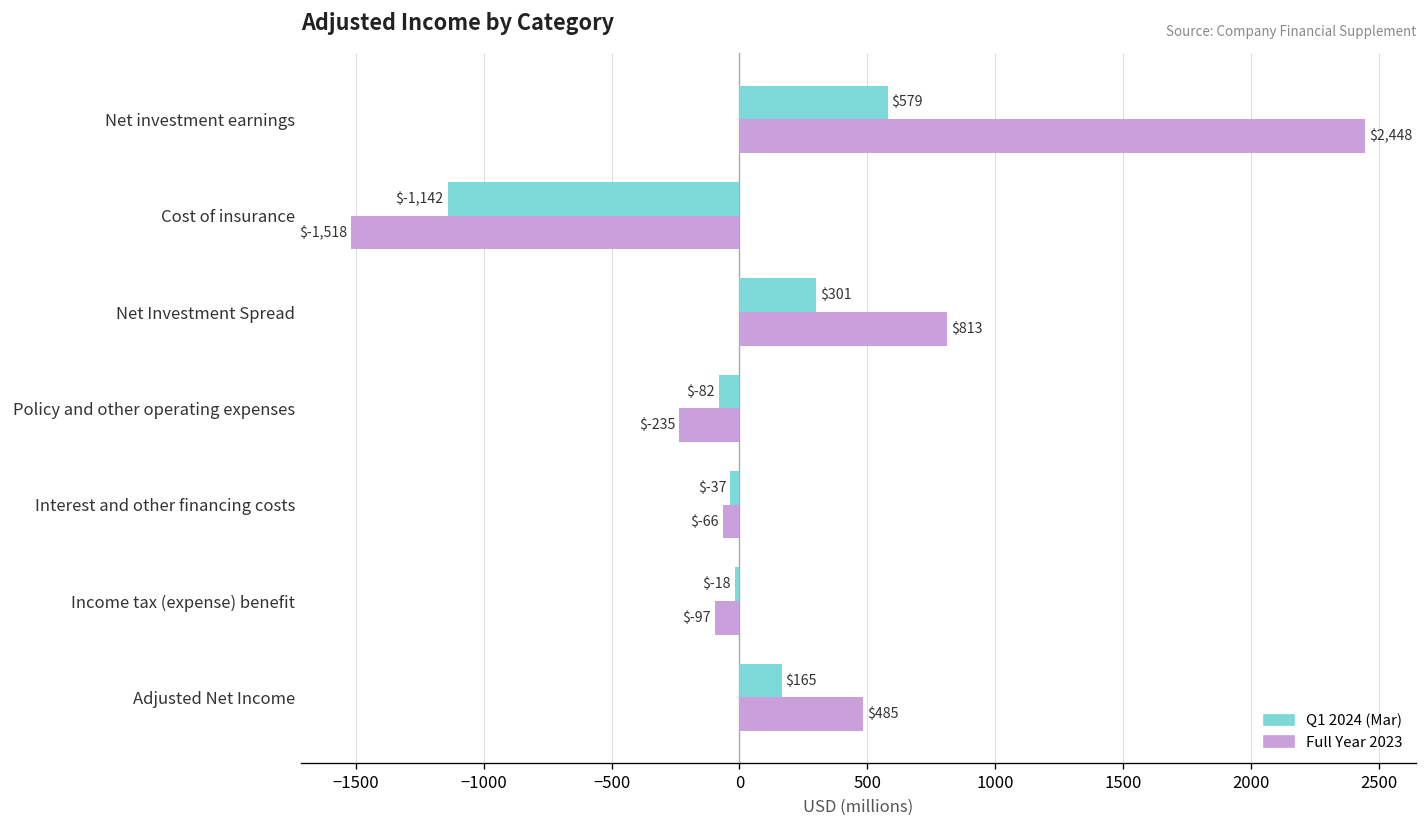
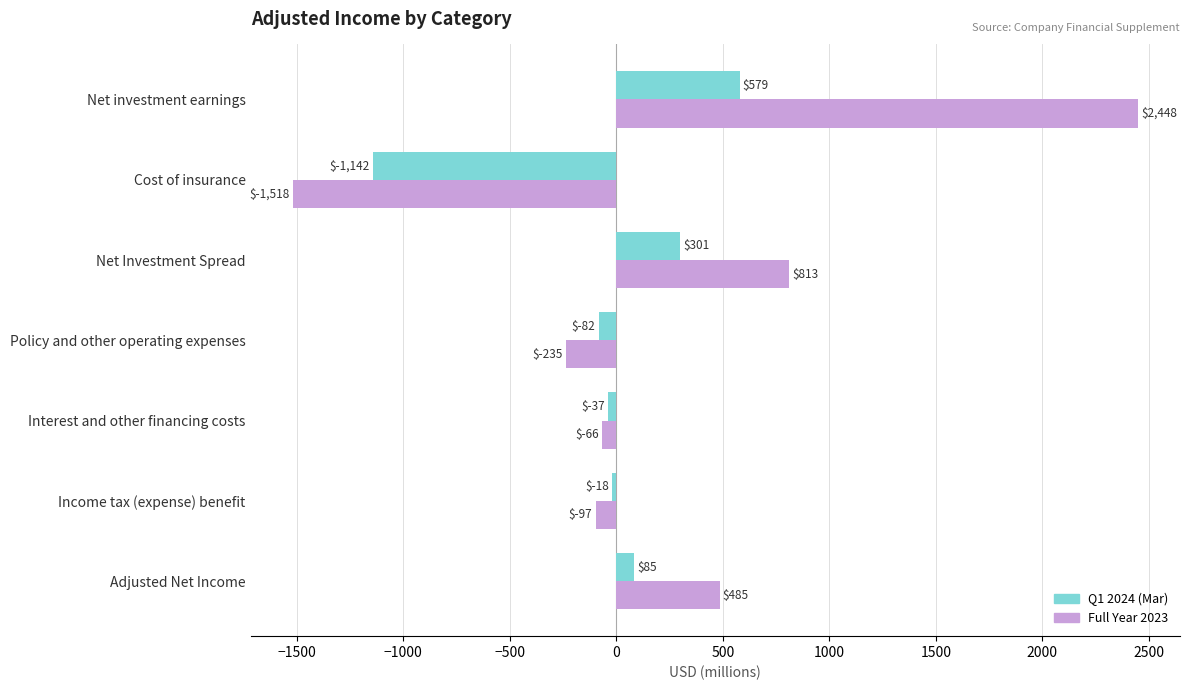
Q1 2024 (Mar), Adjusted Net Income: $165 -> $85
